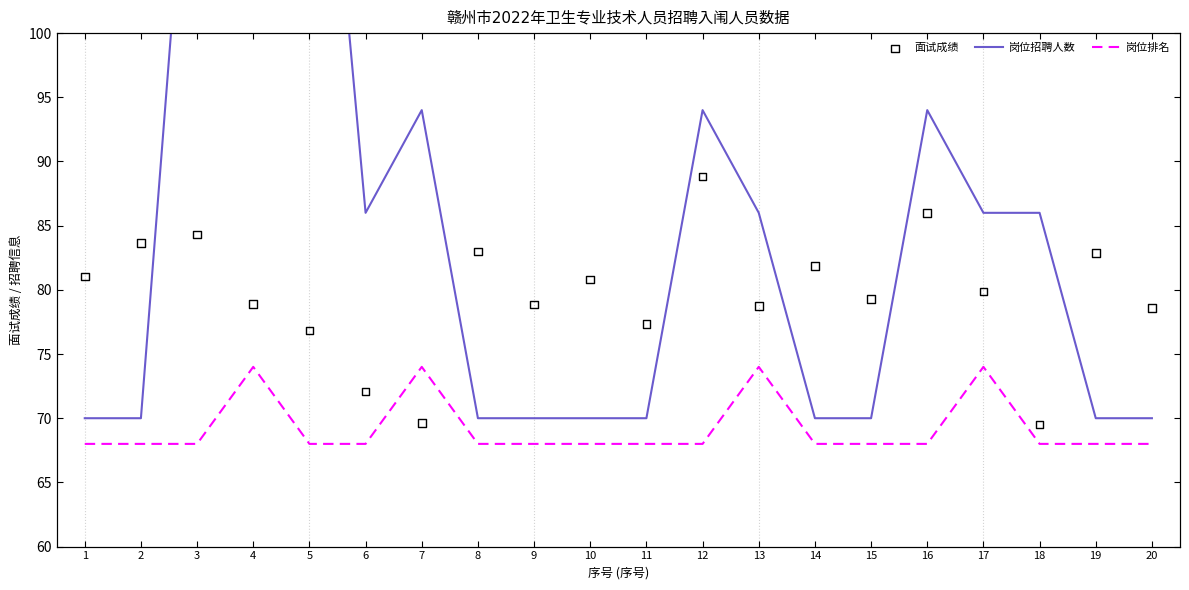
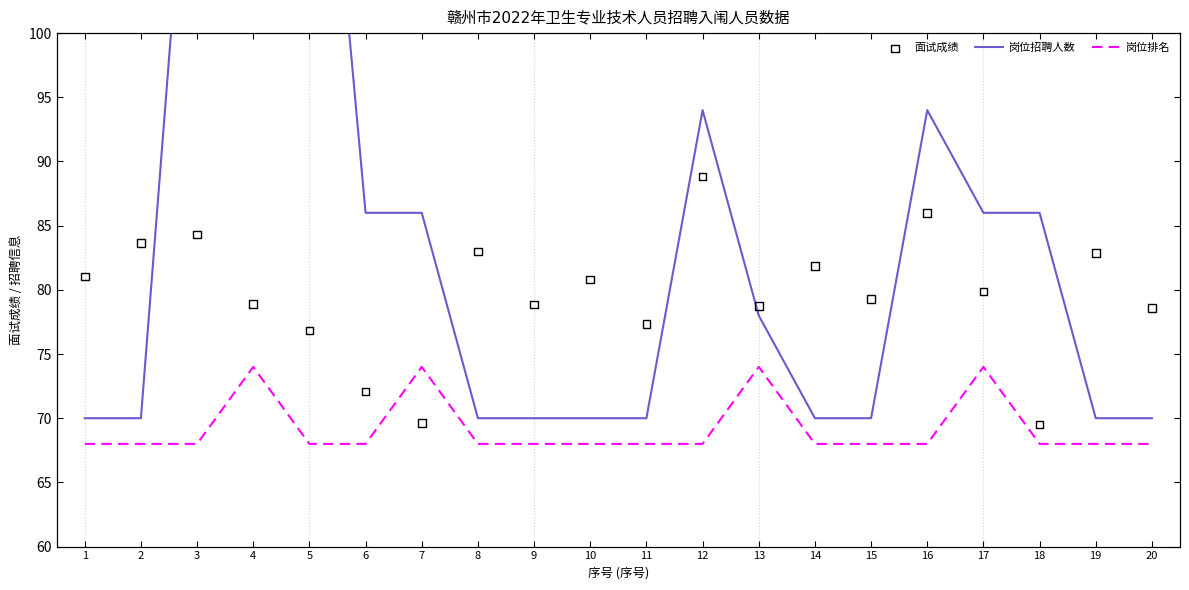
岗位招聘人数, 7: 94.0 -> 86.0
岗位招聘人数, 13: 86.0 -> 78.0
